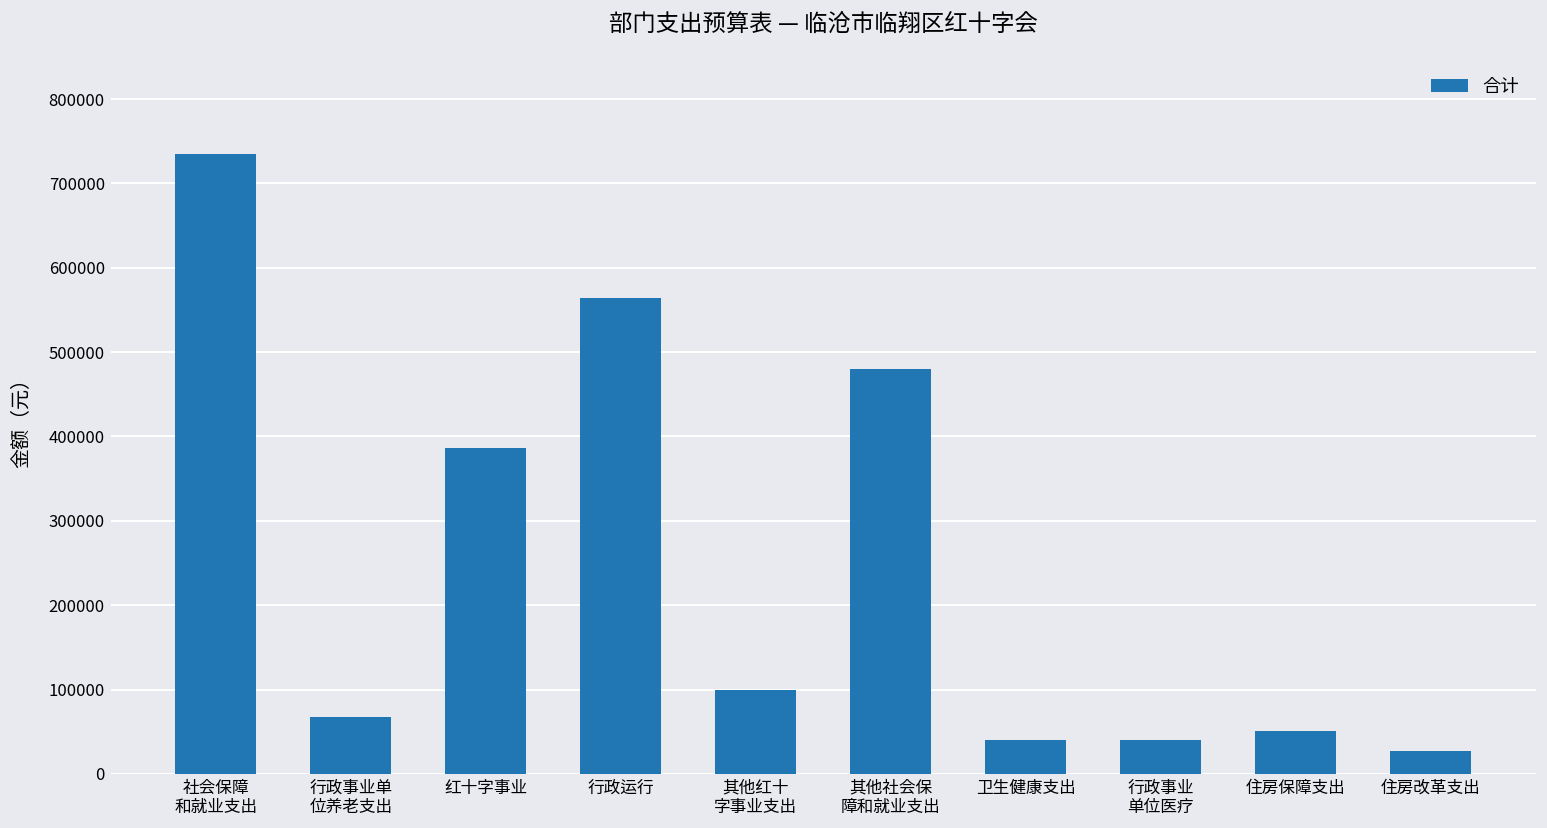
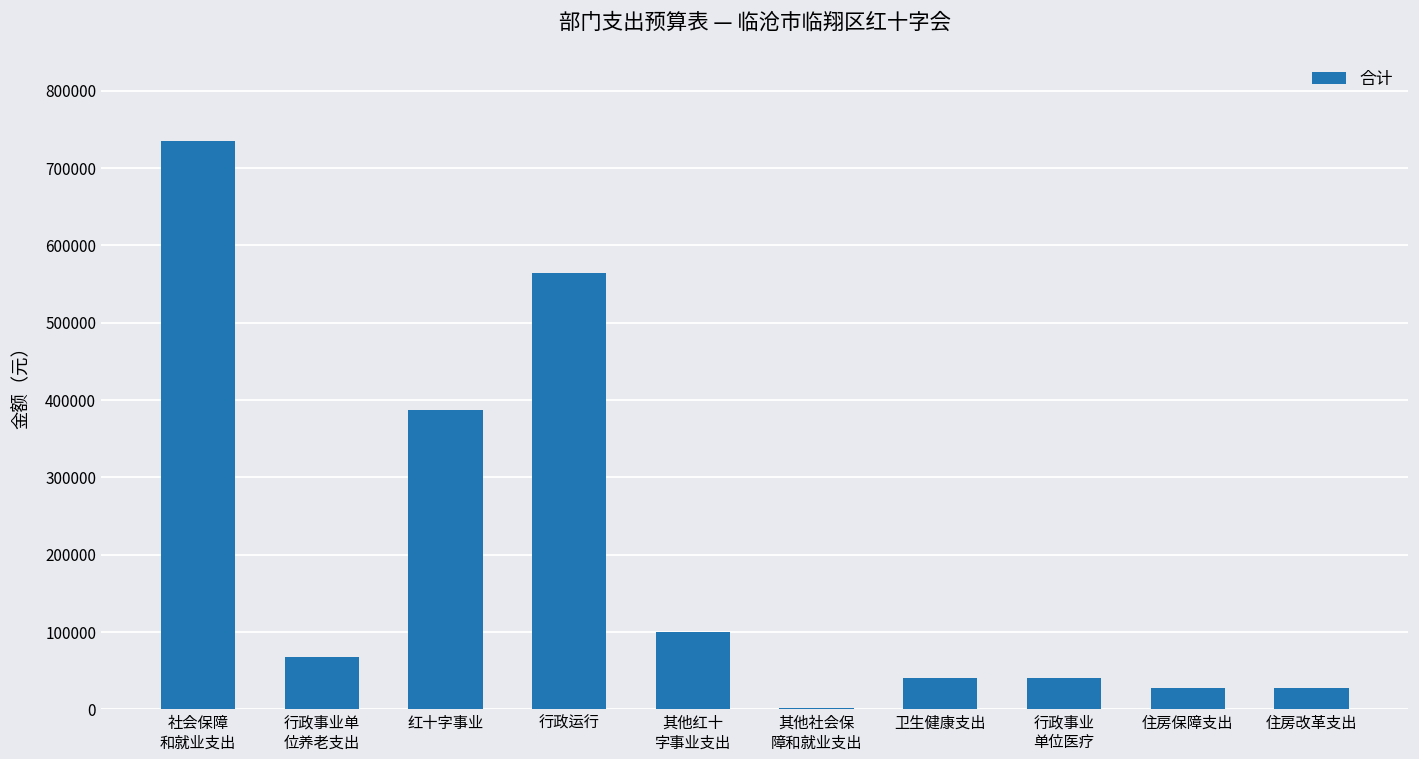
其他社会保 障和就业支出: 480000 -> 0
住房保障支出: 50000 -> 30000
